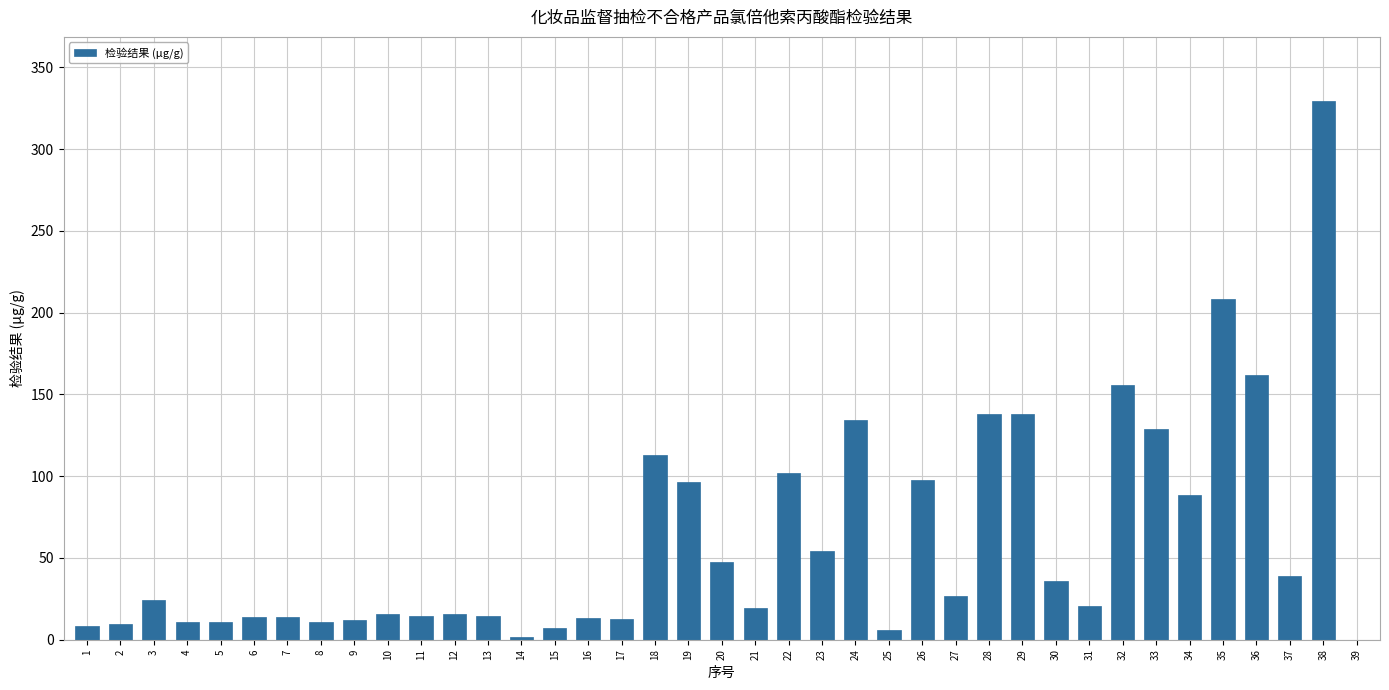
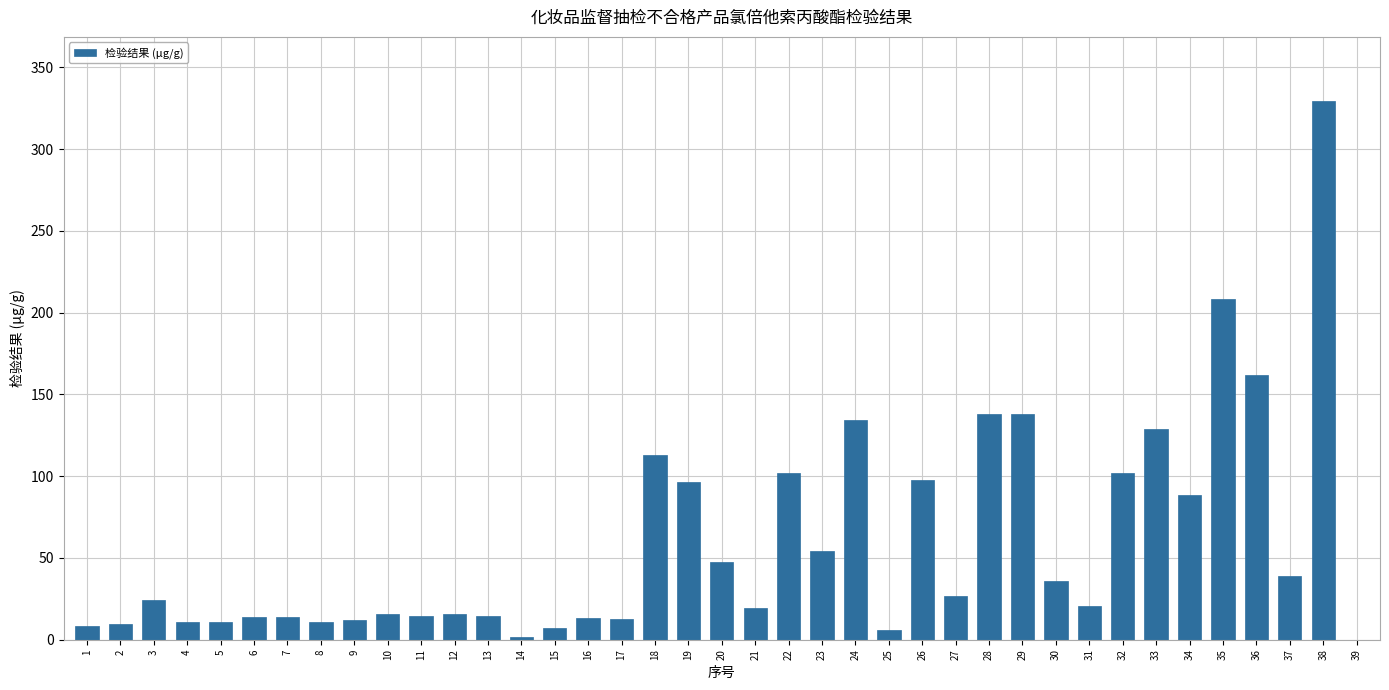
32: 156 -> 102
